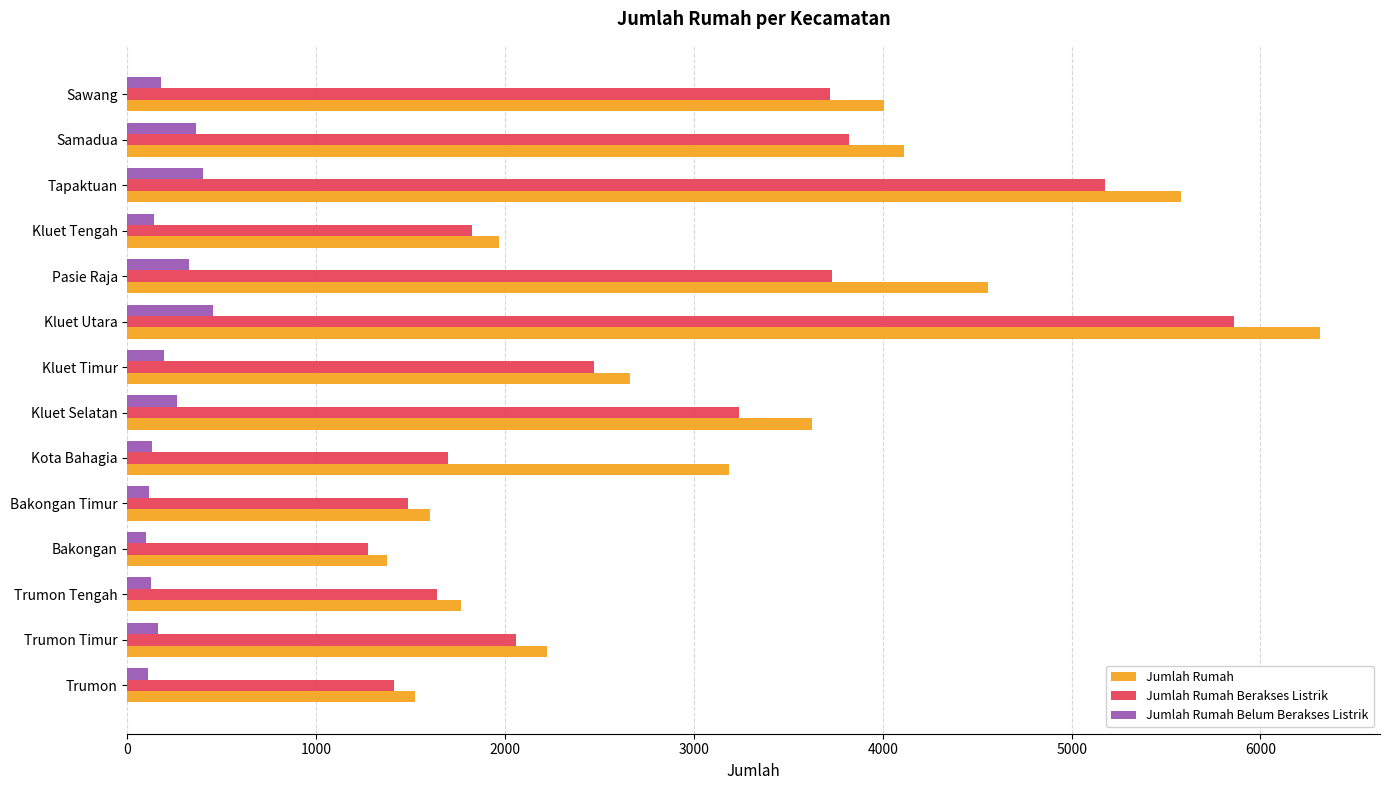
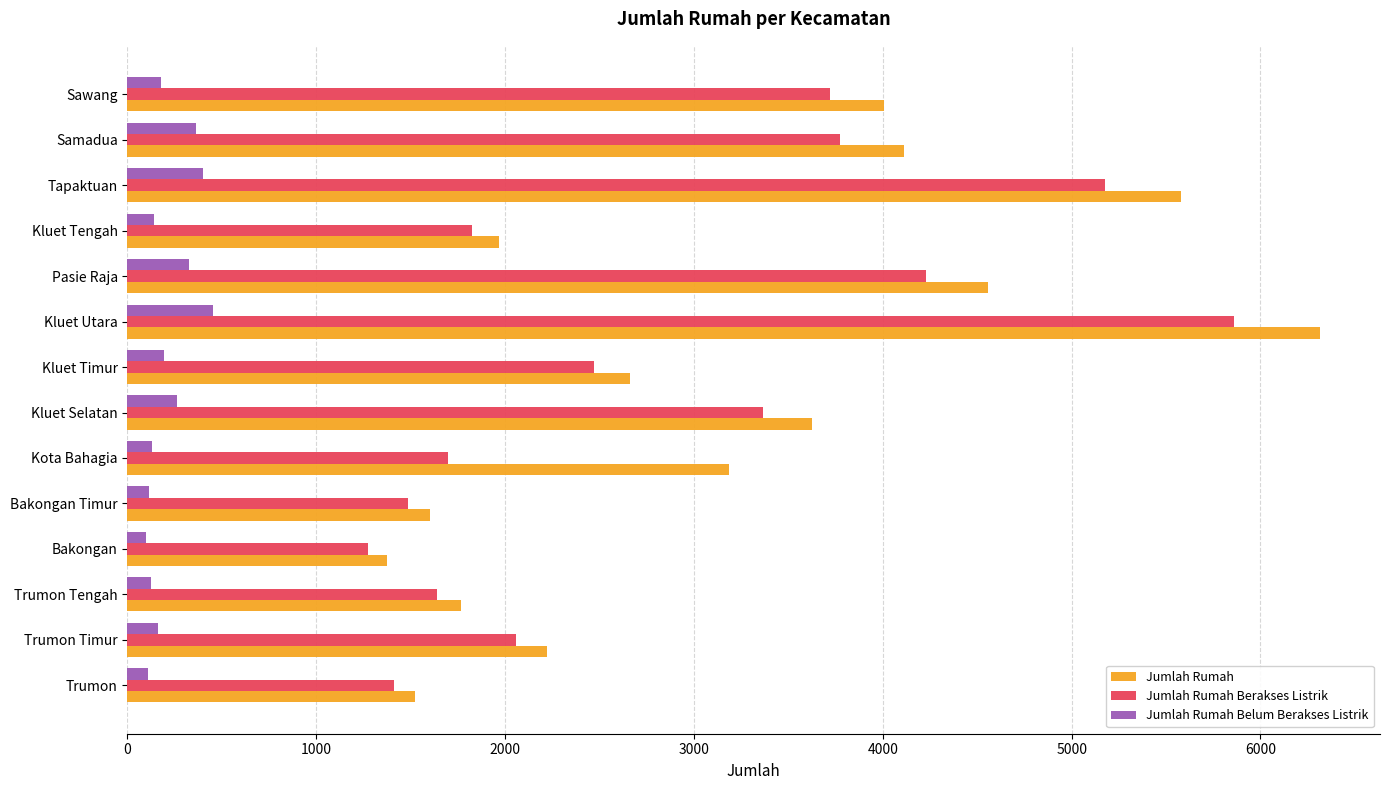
Jumlah Rumah Berakses Listrik, Samadua: 3820 -> 3780
Jumlah Rumah Berakses Listrik, Pasie Raja: 3730 -> 4230
Jumlah Rumah Berakses Listrik, Kluet Selatan: 3240 -> 3370
